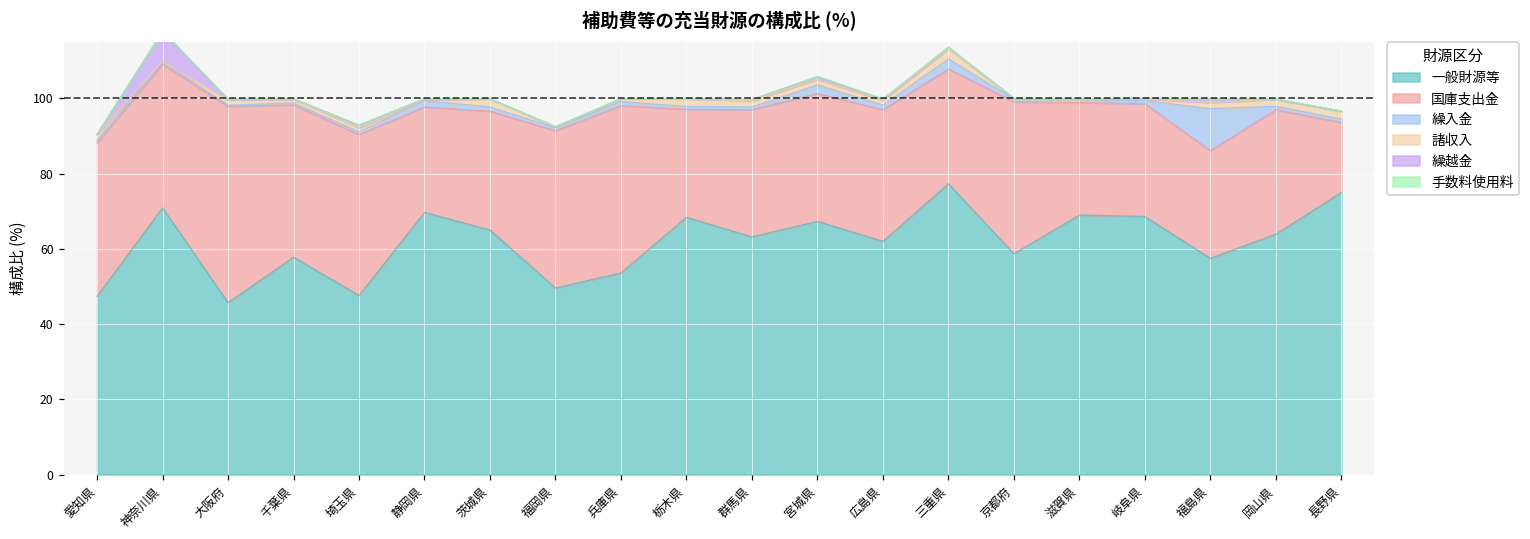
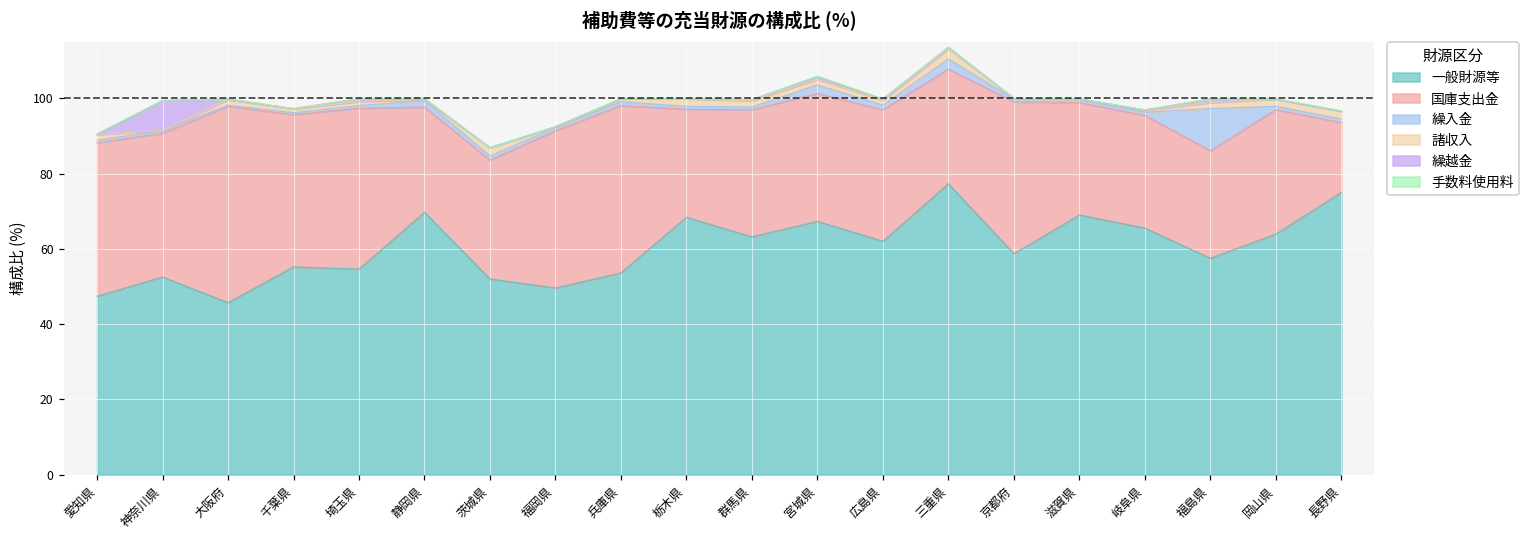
一般財源等, 神奈川県: 71 -> 53
一般財源等, 千葉県: 58 -> 55
一般財源等, 埼玉県: 48 -> 55
一般財源等, 茨城県: 65 -> 52
一般財源等, 岐阜県: 69 -> 66
